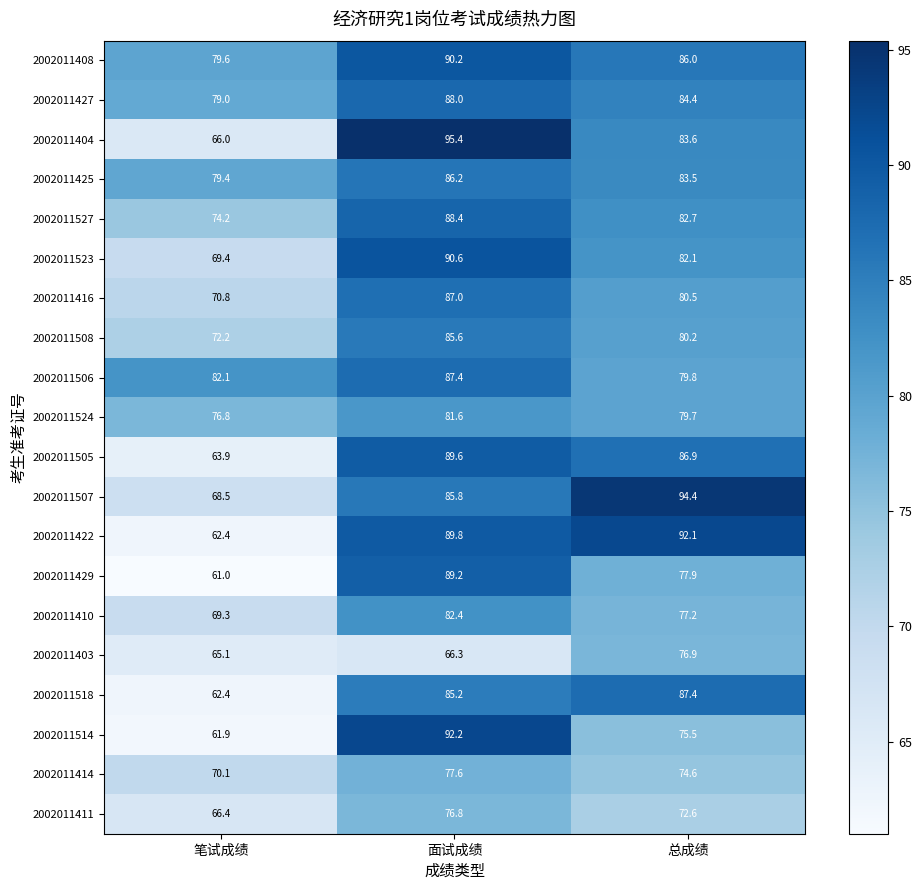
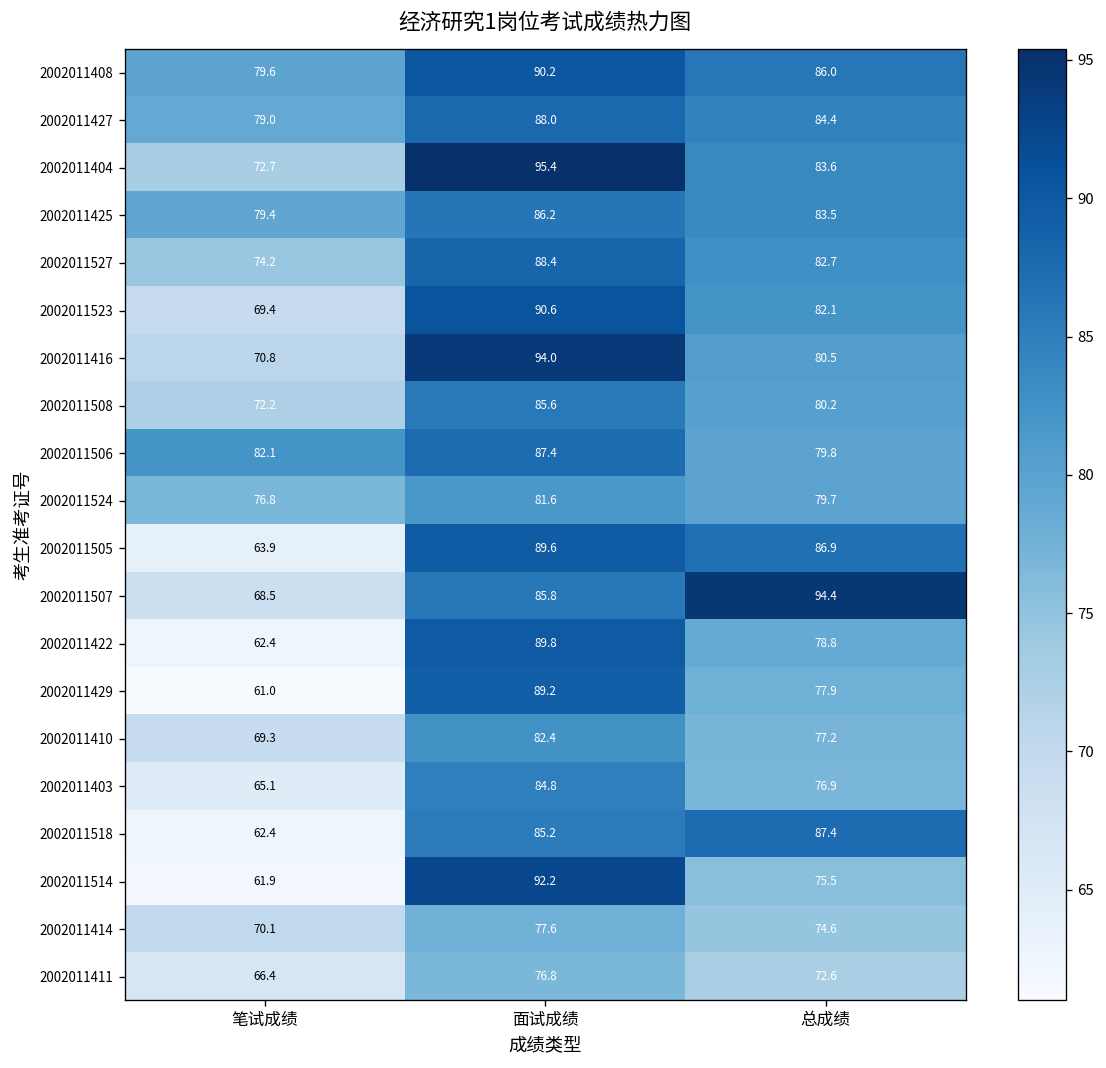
2002011404, 笔试成绩: 66.0 -> 72.7
2002011416, 面试成绩: 87.0 -> 94.0
2002011422, 总成绩: 92.1 -> 78.8
2002011403, 面试成绩: 66.3 -> 84.8
